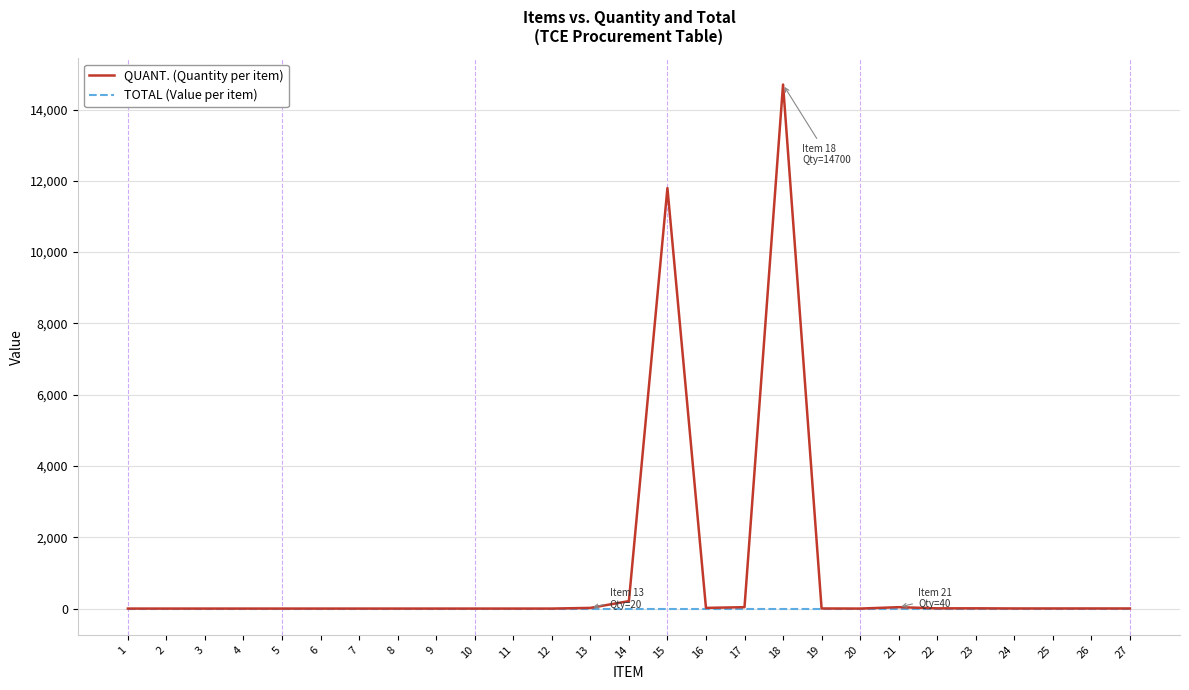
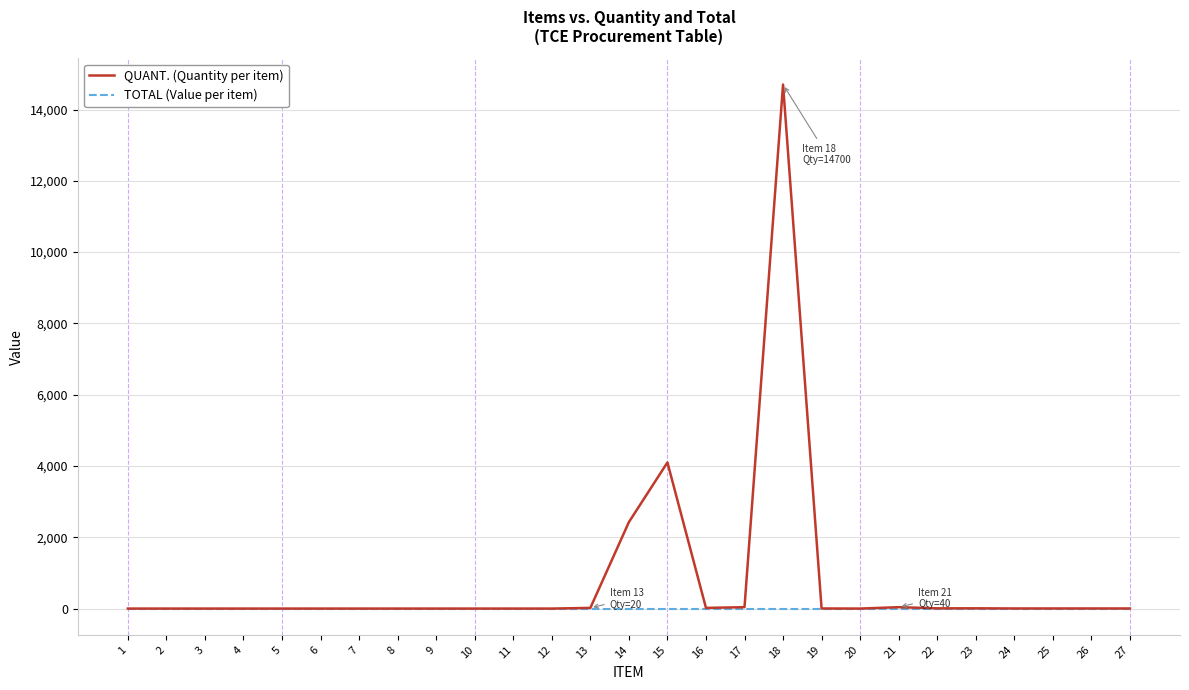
QUANT. (Quantity per item), 14: 200 -> 2,400
QUANT. (Quantity per item), 15: 11,800 -> 4,100
